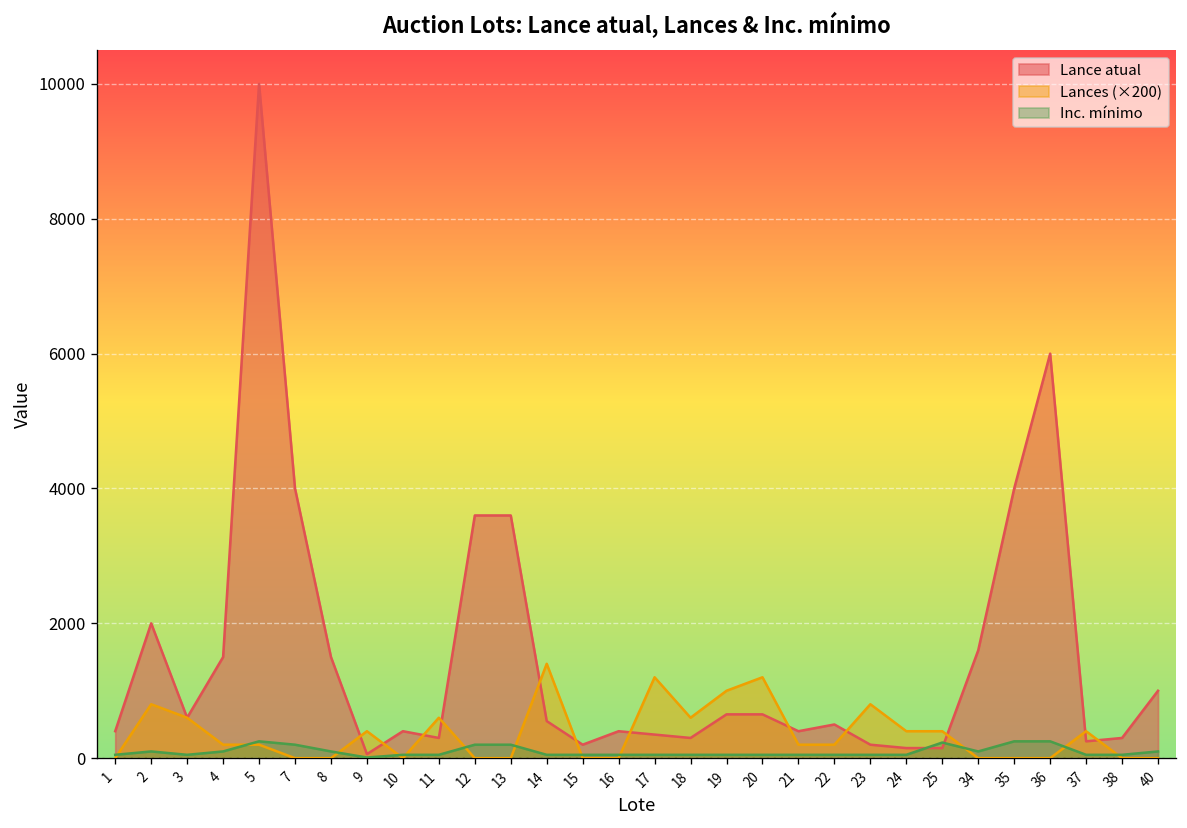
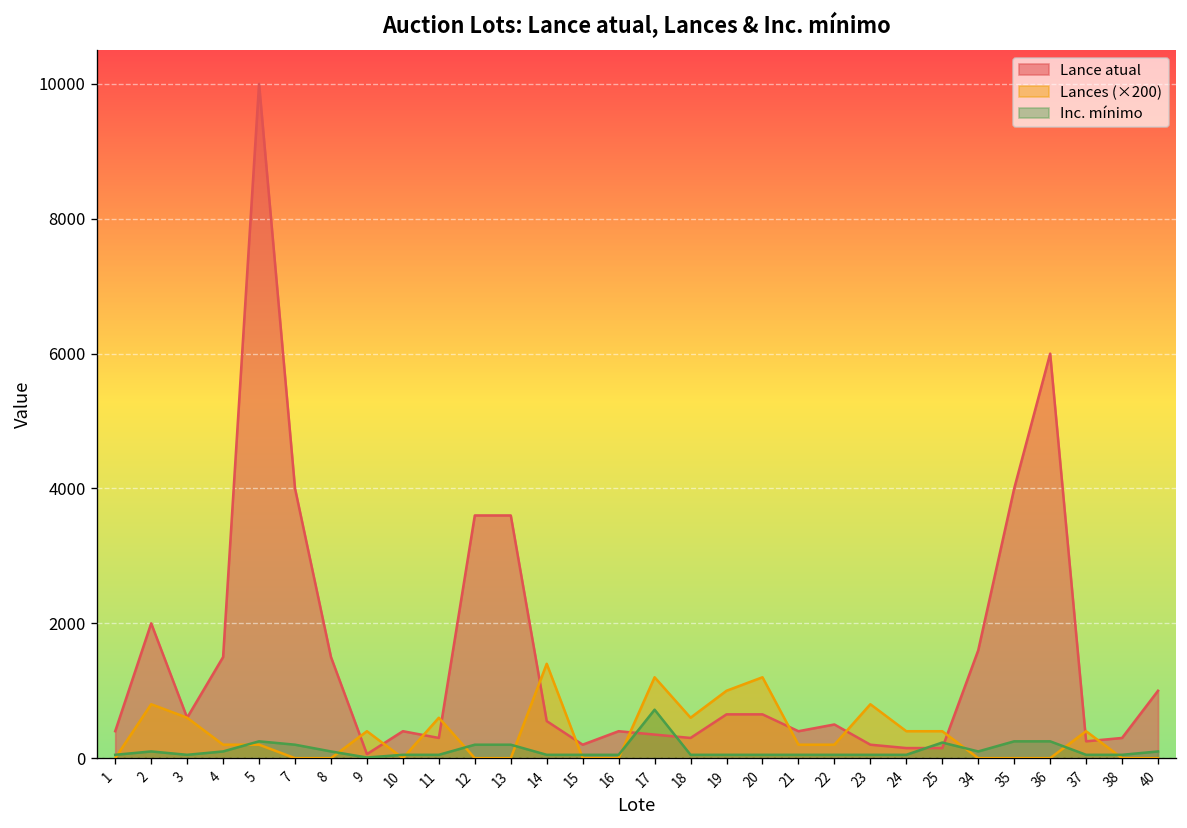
Inc. mínimo, 17: 100 -> 700
